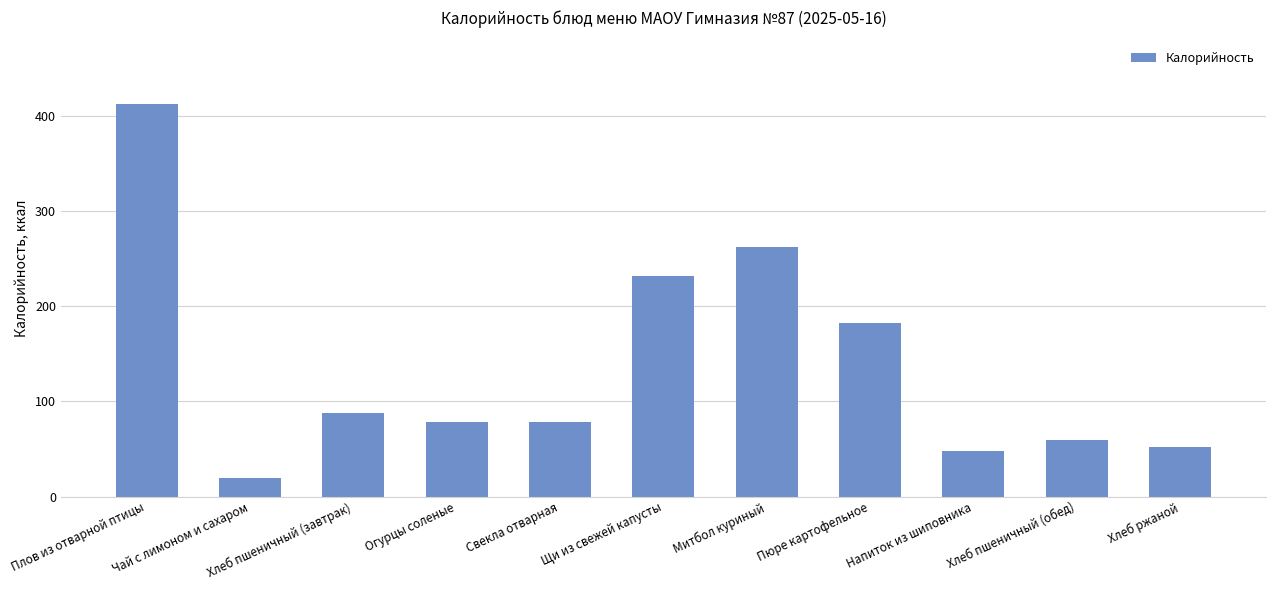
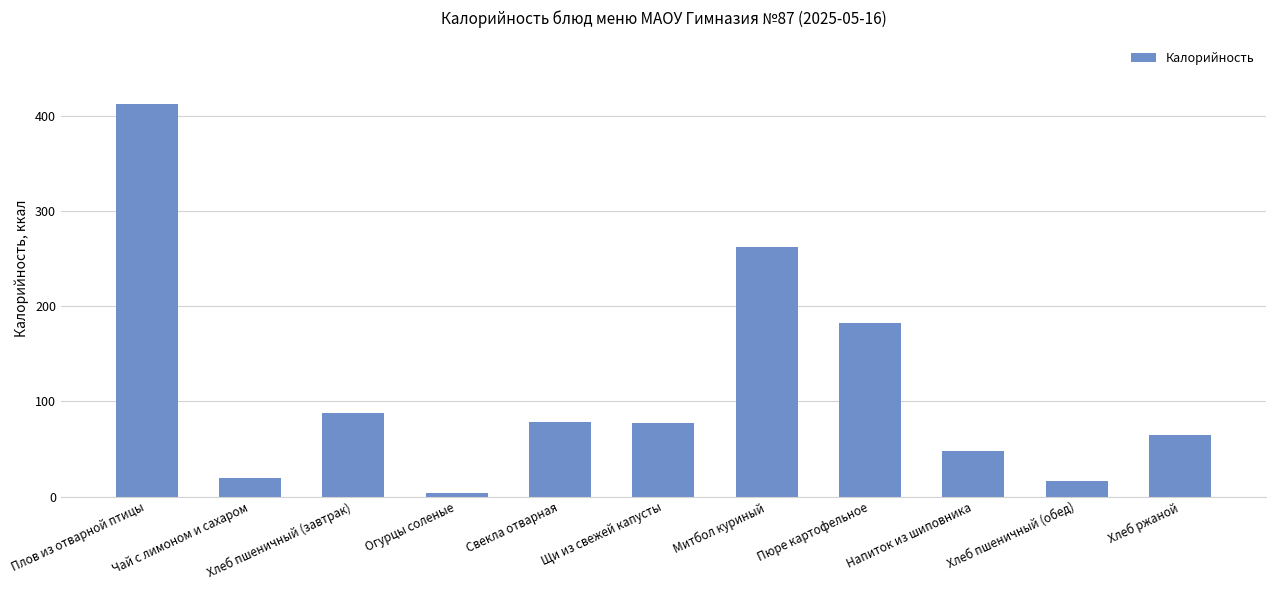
Огурцы соленые: 80 -> 0
Щи из свежей капусты: 230 -> 80
Хлеб пшеничный (обед): 60 -> 20
Хлеб ржаной: 50 -> 60
